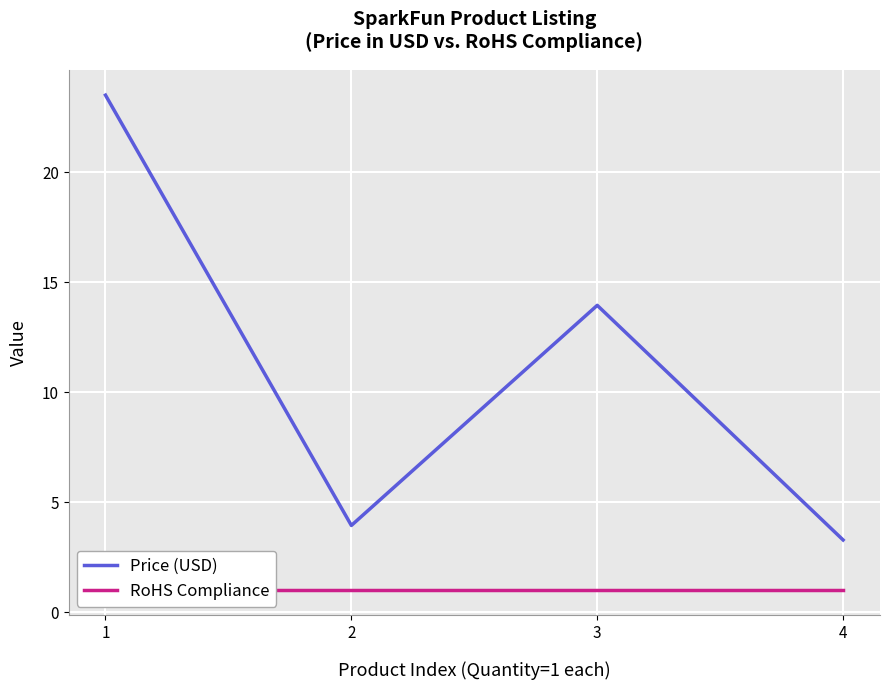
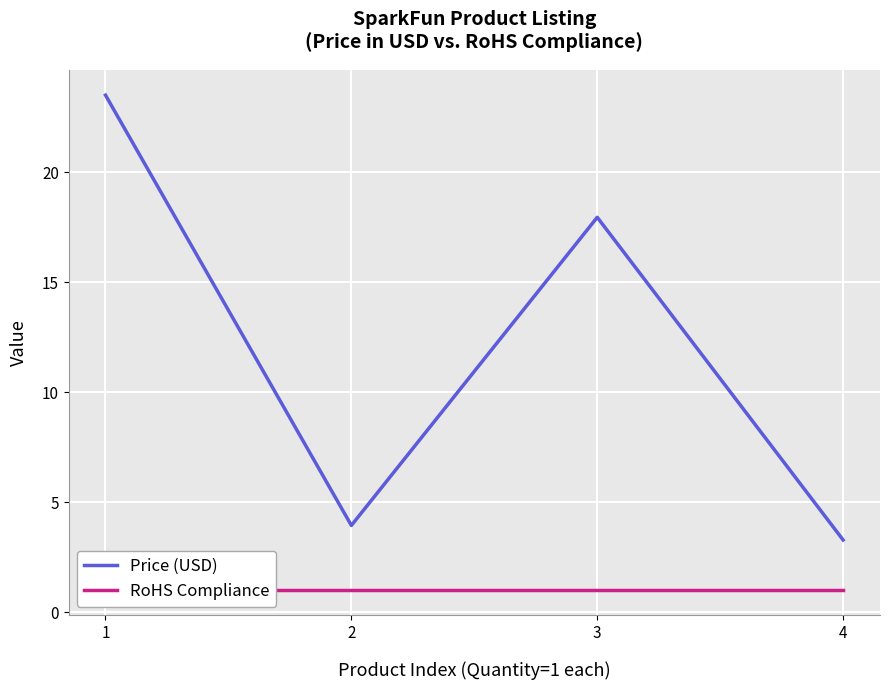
Price (USD), 3: 14.0 -> 18.0
